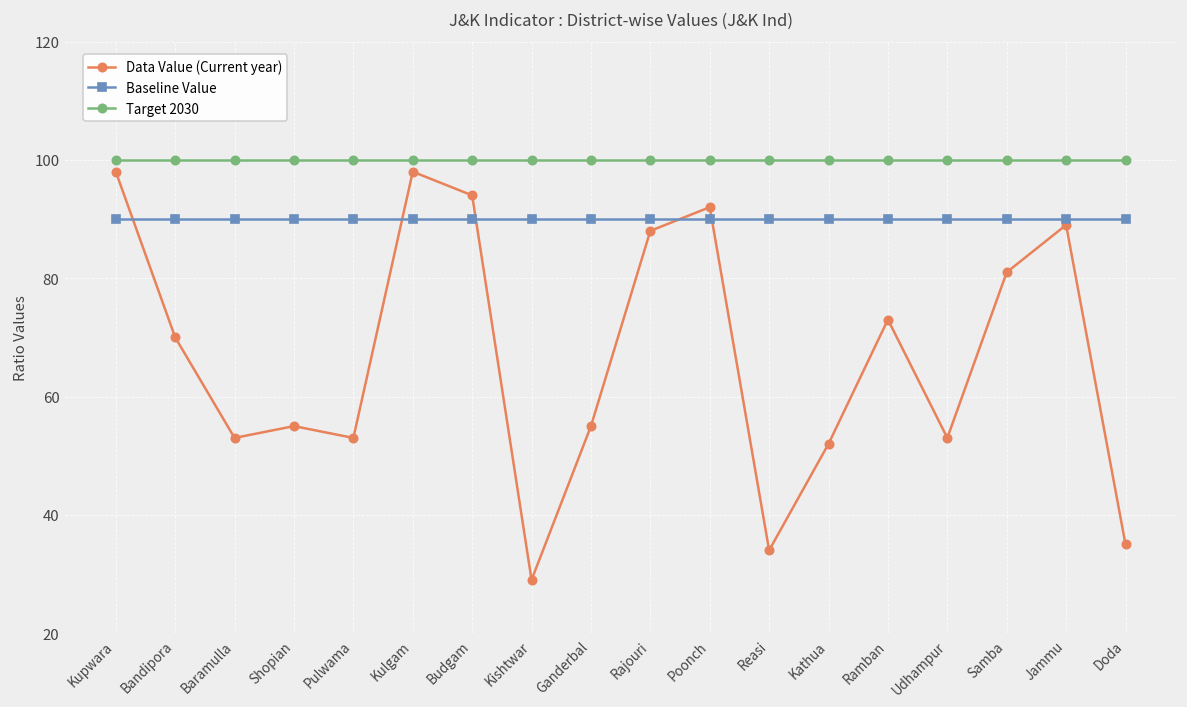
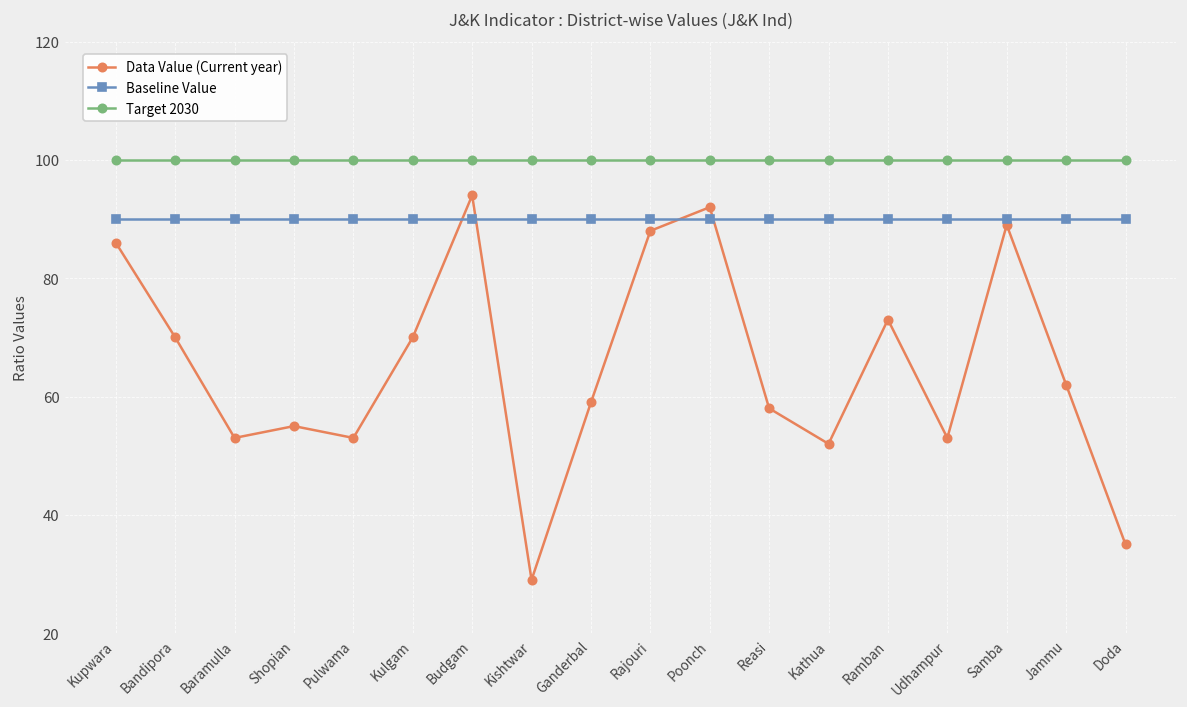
Data Value (Current year), Kupwara: 98 -> 86
Data Value (Current year), Kulgam: 98 -> 70
Data Value (Current year), Ganderbal: 55 -> 59
Data Value (Current year), Reasi: 34 -> 58
Data Value (Current year), Samba: 81 -> 89
Data Value (Current year), Jammu: 89 -> 62
